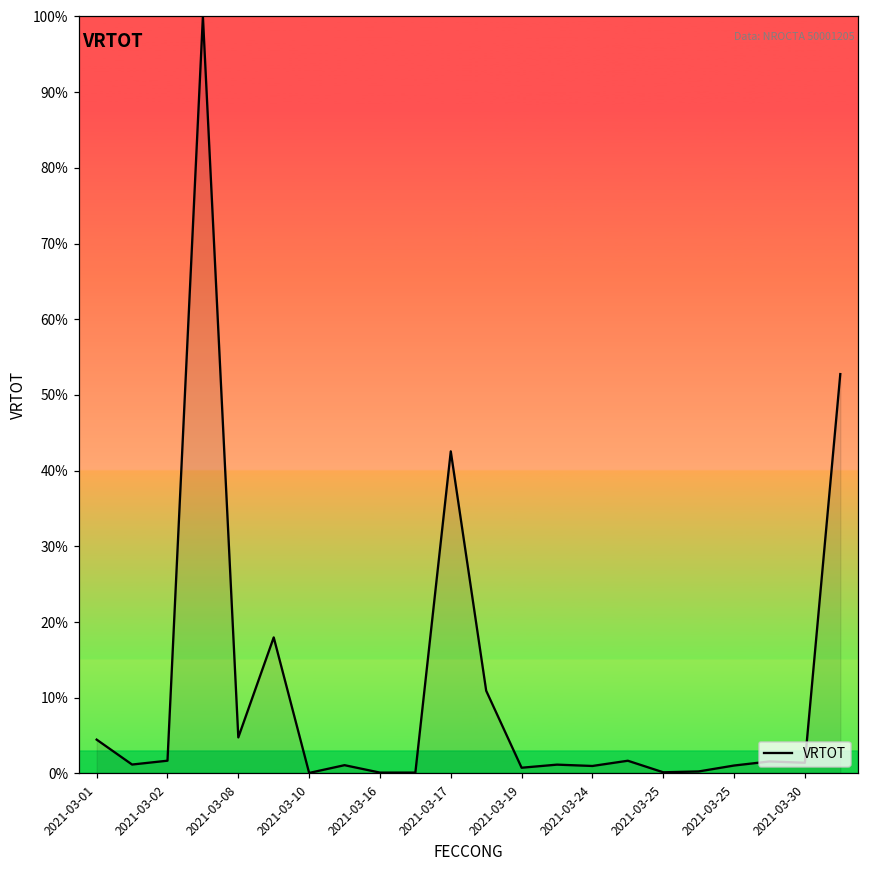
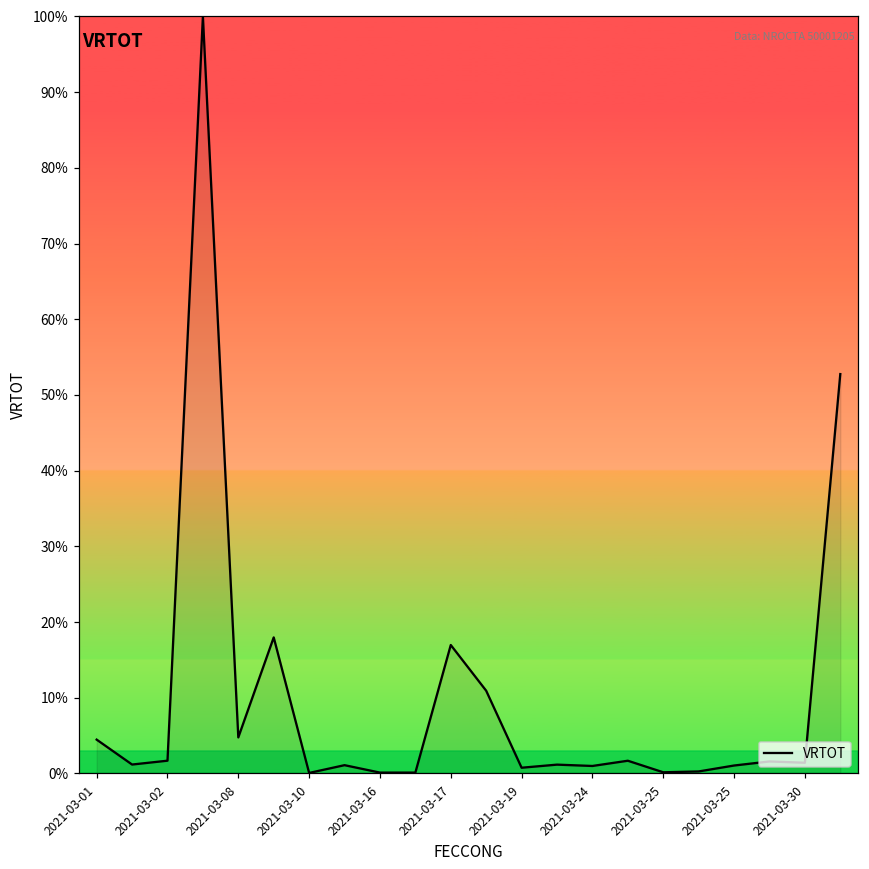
2021-03-17: 43% -> 17%
